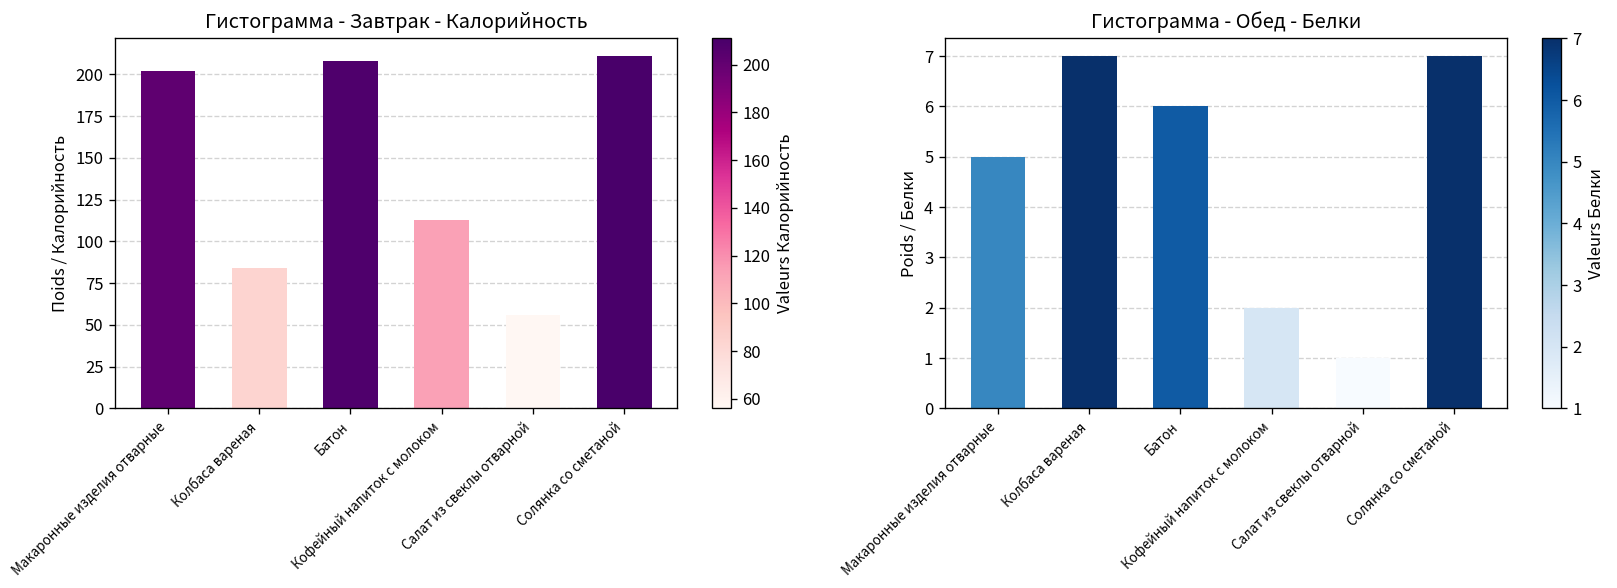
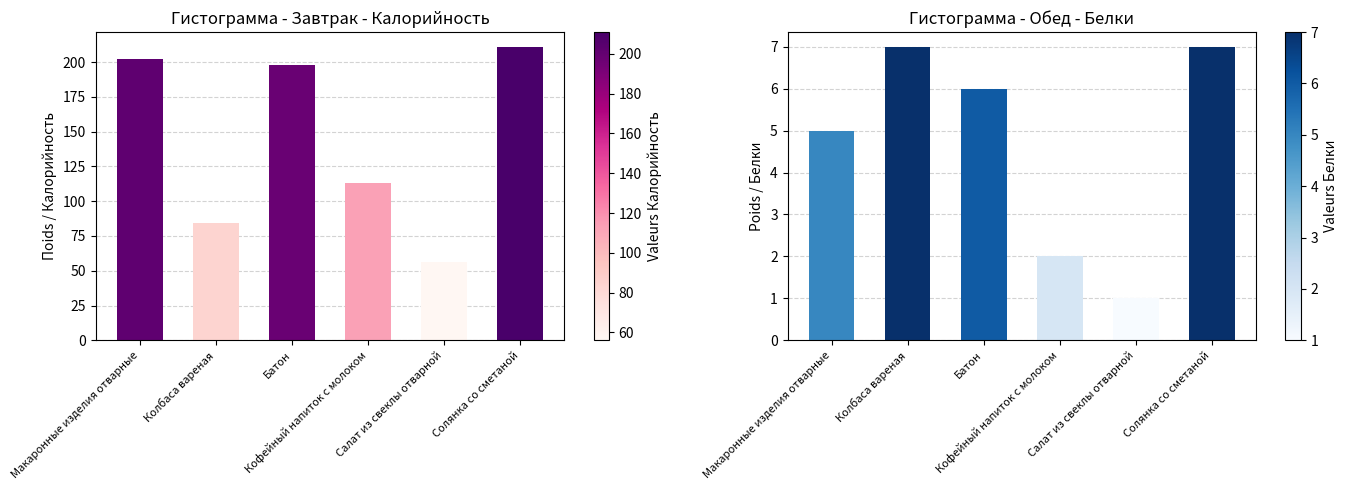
Гистограмма - Завтрак - Калорийность, Батон: 208 -> 198
